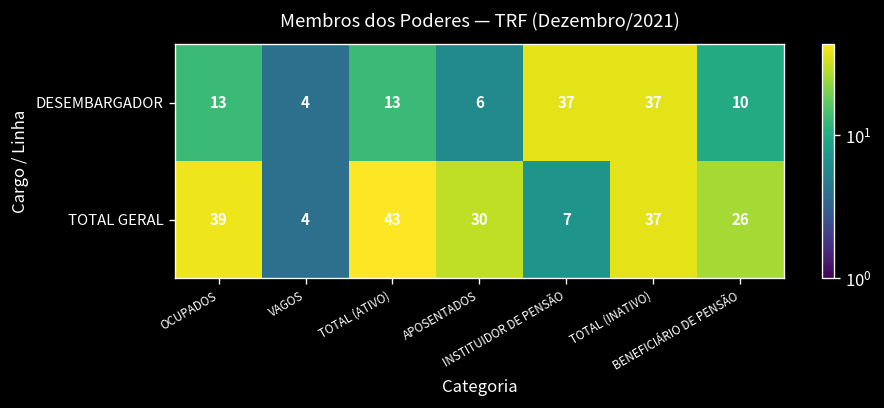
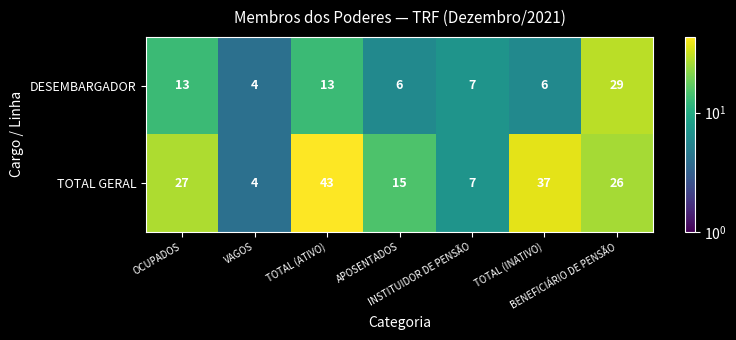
DESEMBARGADOR, INSTITUIDOR DE PENSÃO: 37 -> 7
DESEMBARGADOR, TOTAL (INATIVO): 37 -> 6
DESEMBARGADOR, BENEFICIÁRIO DE PENSÃO: 10 -> 29
TOTAL GERAL, OCUPADOS: 39 -> 27
TOTAL GERAL, APOSENTADOS: 30 -> 15
